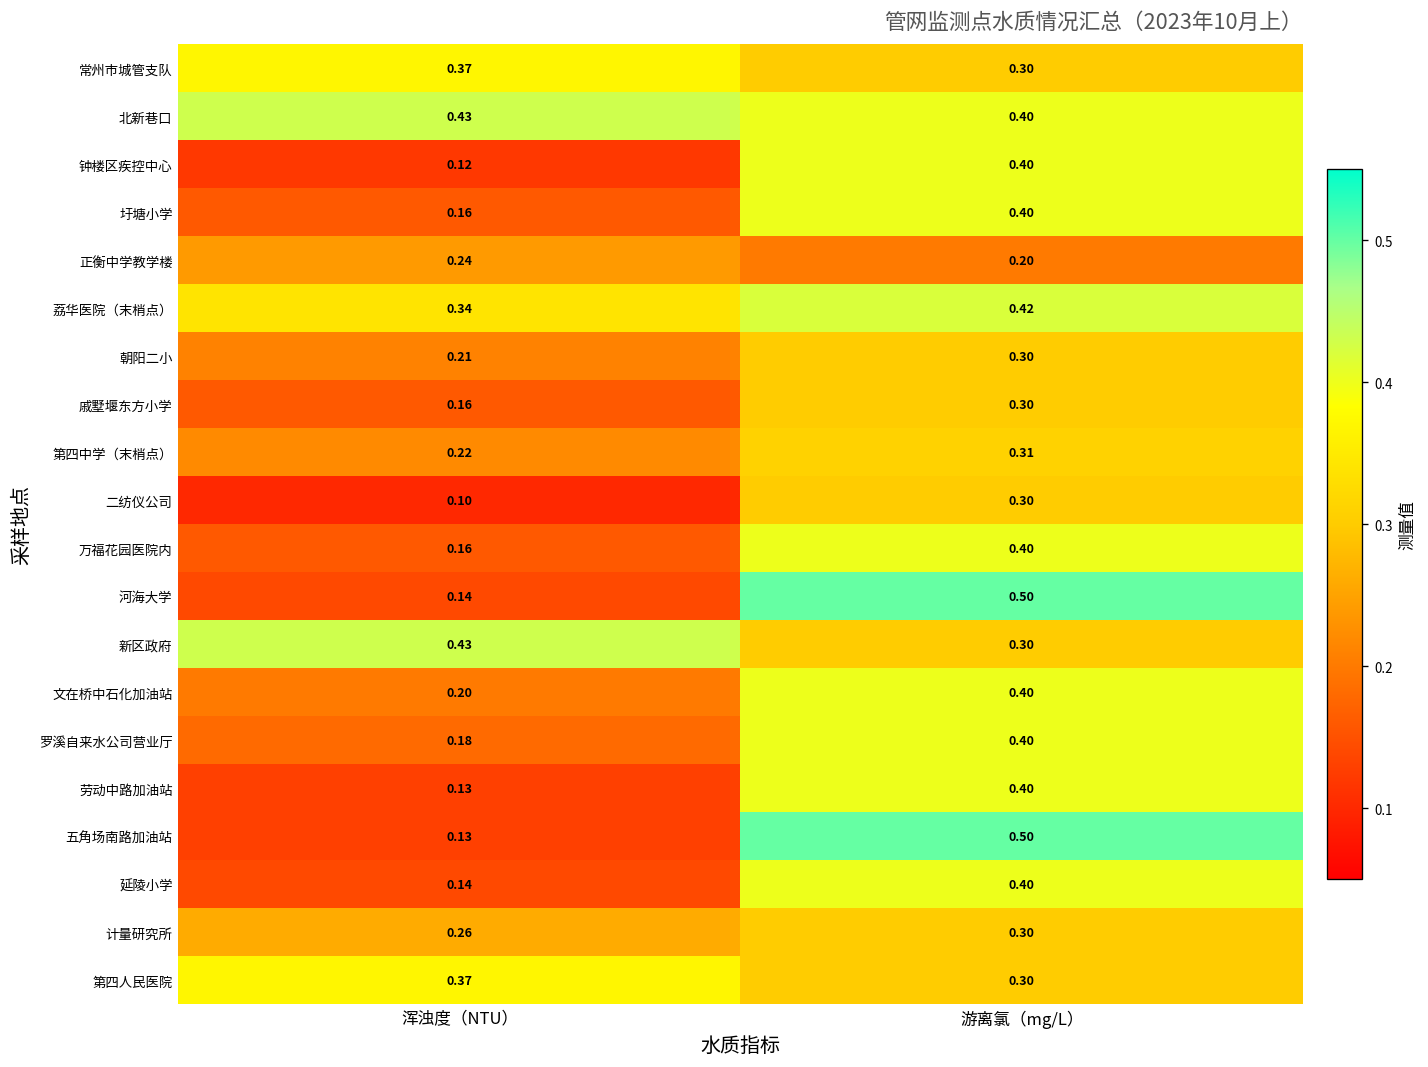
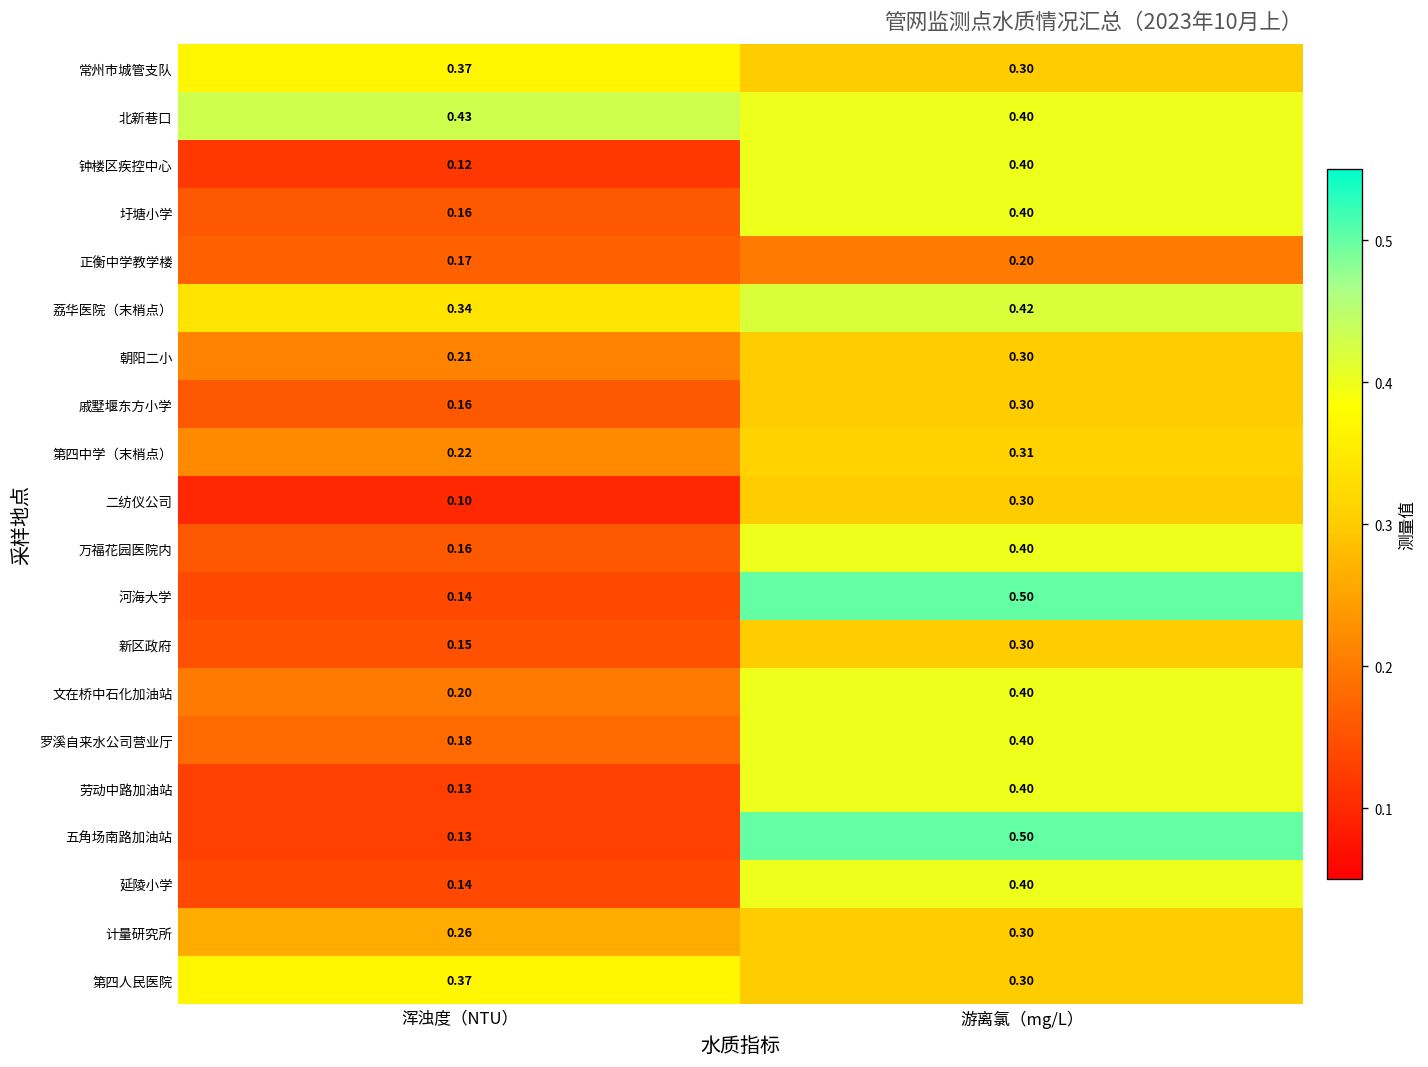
正衡中学教学楼, 浑浊度（NTU）: 0.24 -> 0.17
新区政府, 浑浊度（NTU）: 0.43 -> 0.15
